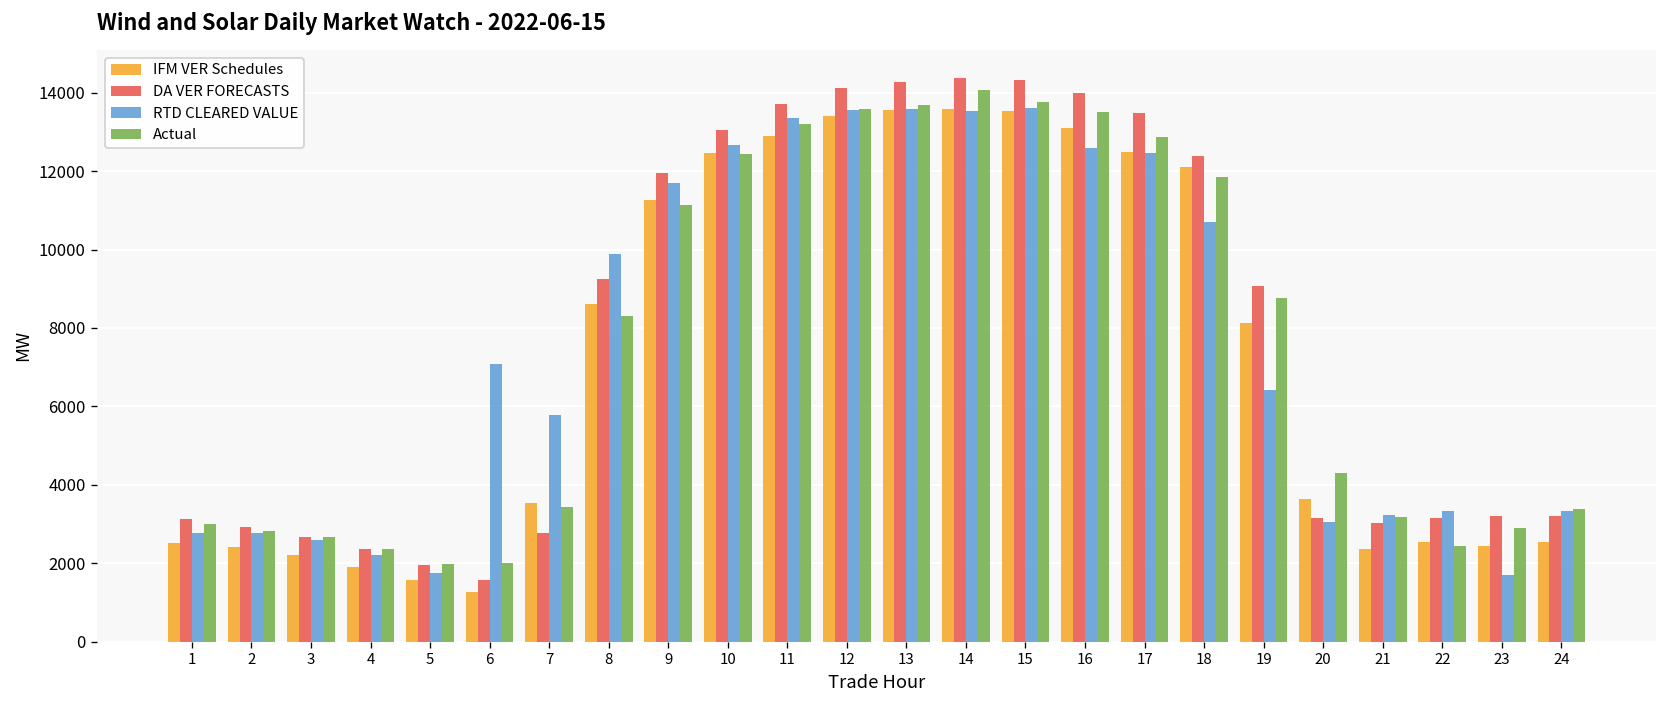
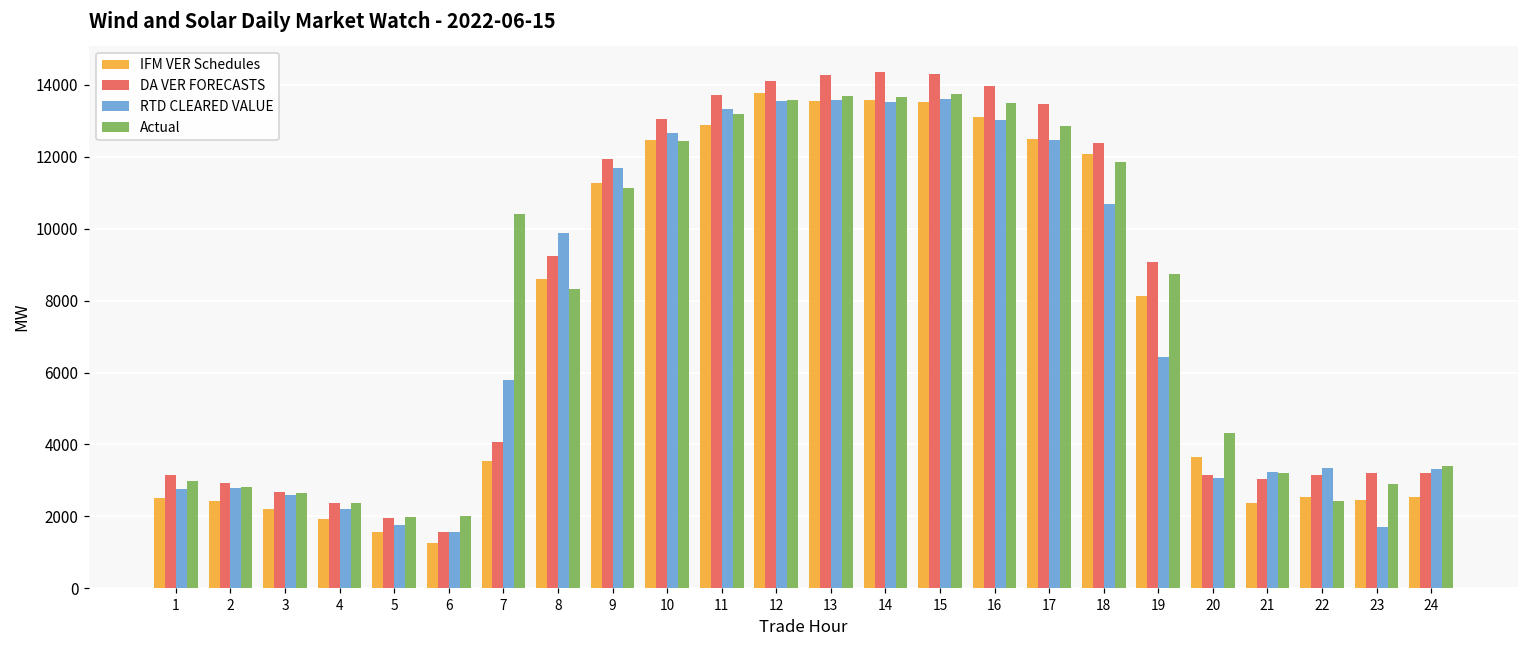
RTD CLEARED VALUE, 6: 7100 -> 1600
DA VER FORECASTS, 7: 2800 -> 4100
Actual, 7: 3400 -> 10400
IFM VER Schedules, 12: 13400 -> 13800
Actual, 14: 14100 -> 13700
RTD CLEARED VALUE, 16: 12600 -> 13000
